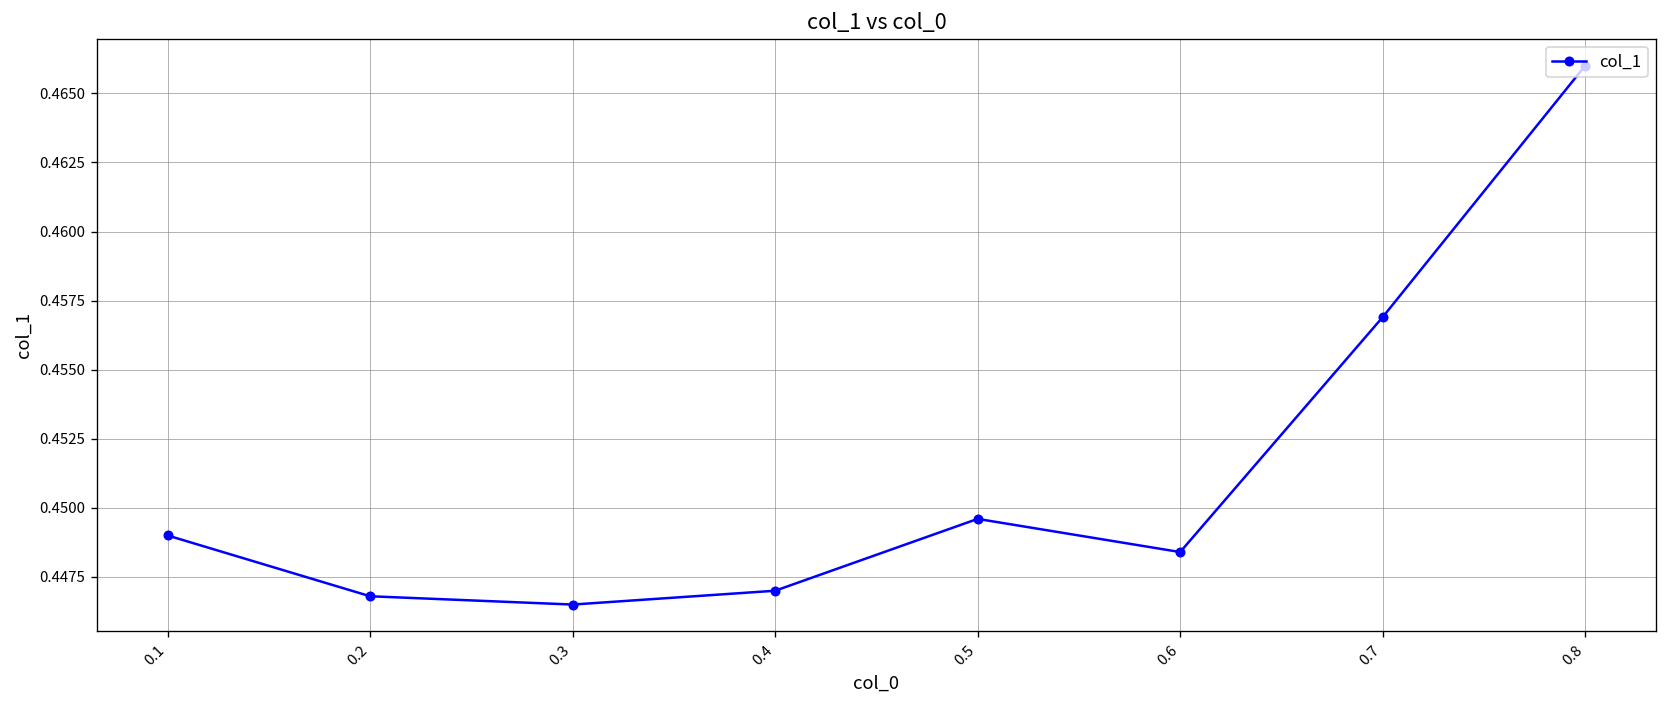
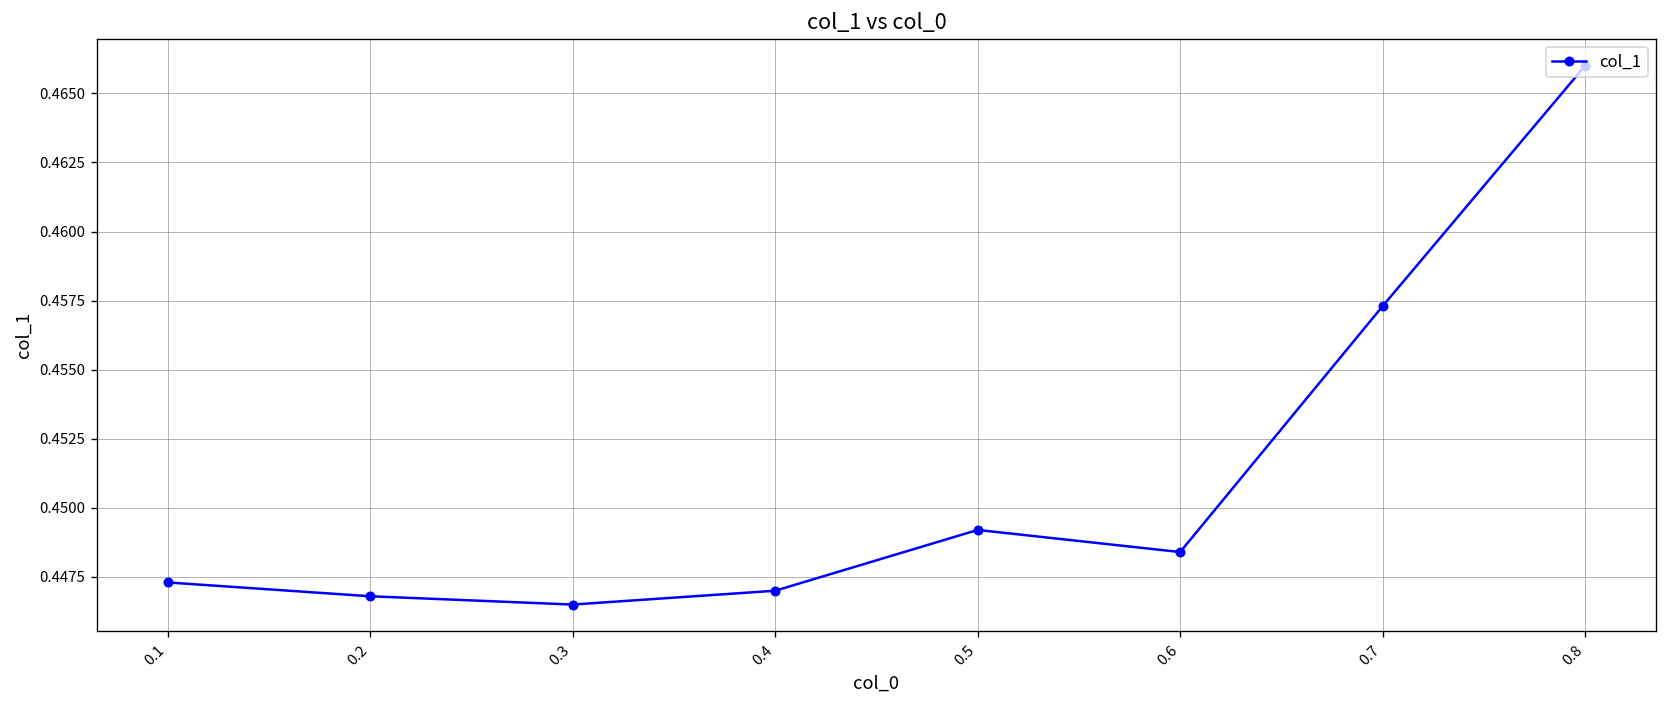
0.1: 0.4490 -> 0.4473
0.5: 0.4496 -> 0.4492
0.7: 0.4569 -> 0.4573
